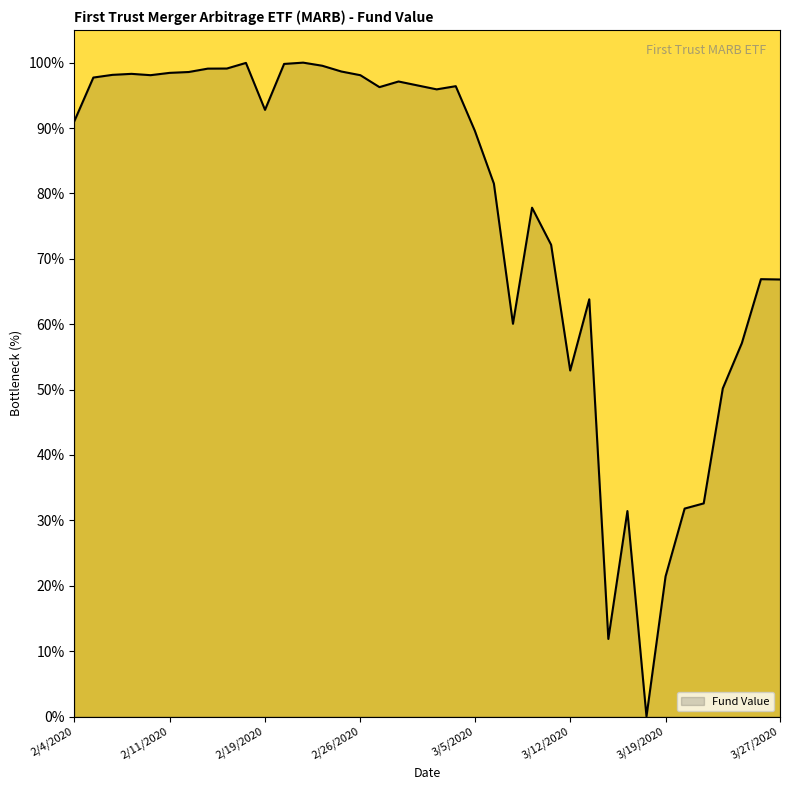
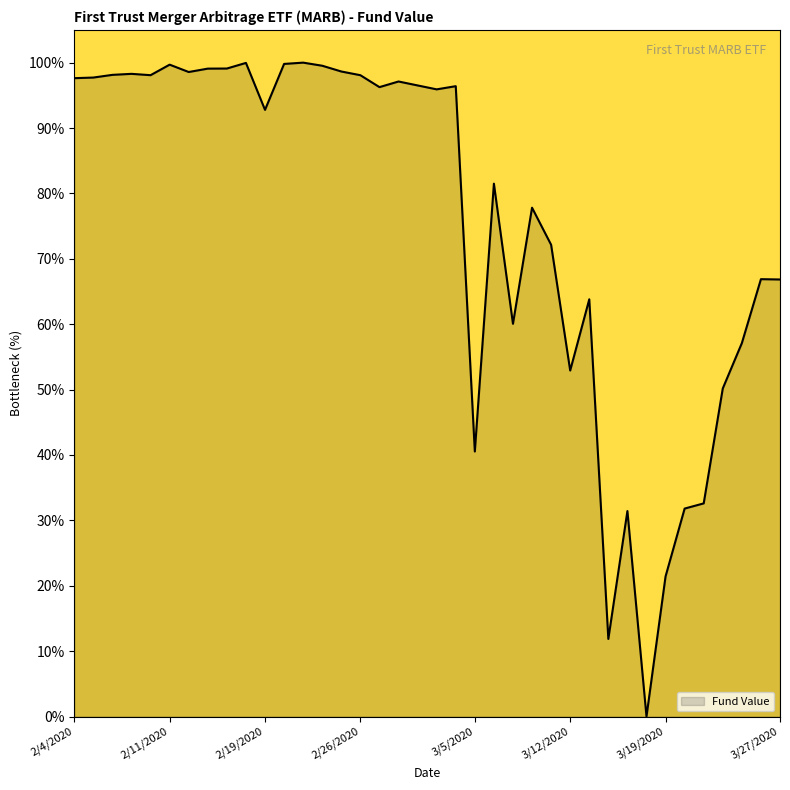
2/4/2020: 91% -> 98%
2/11/2020: 98% -> 100%
3/5/2020: 90% -> 41%
